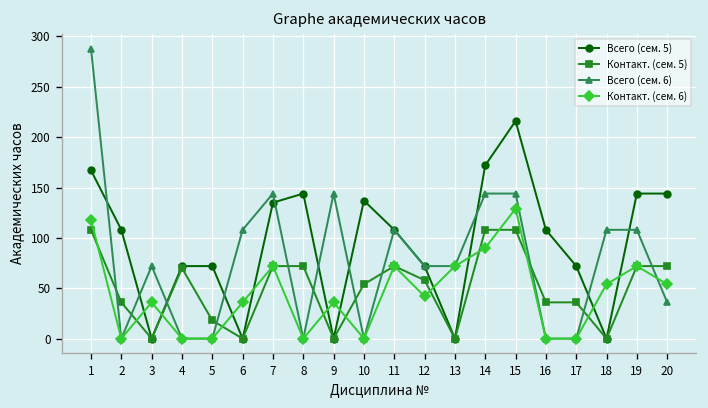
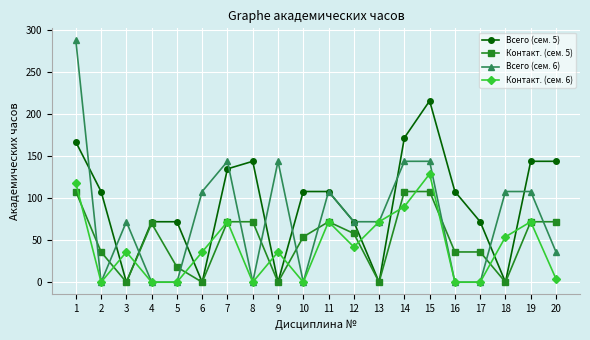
Всего (сем. 5), 10: 140 -> 110
Контакт. (сем. 6), 20: 50 -> 0
